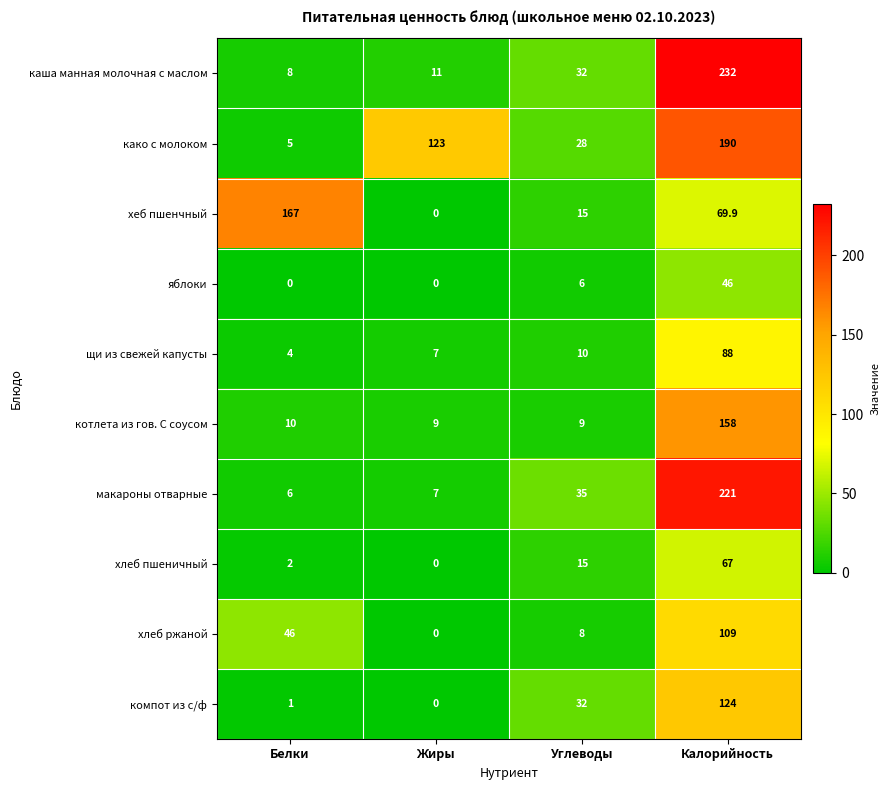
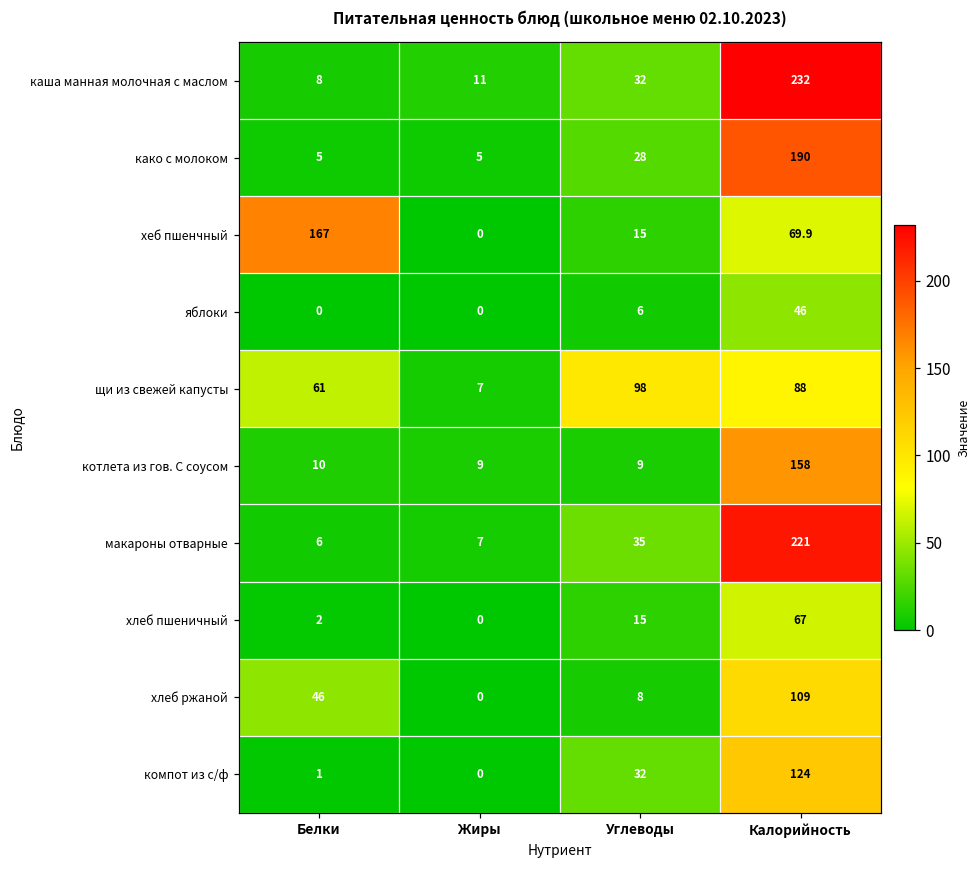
како с молоком, Жиры: 123 -> 5
щи из свежей капусты, Белки: 4 -> 61
щи из свежей капусты, Углеводы: 10 -> 98
